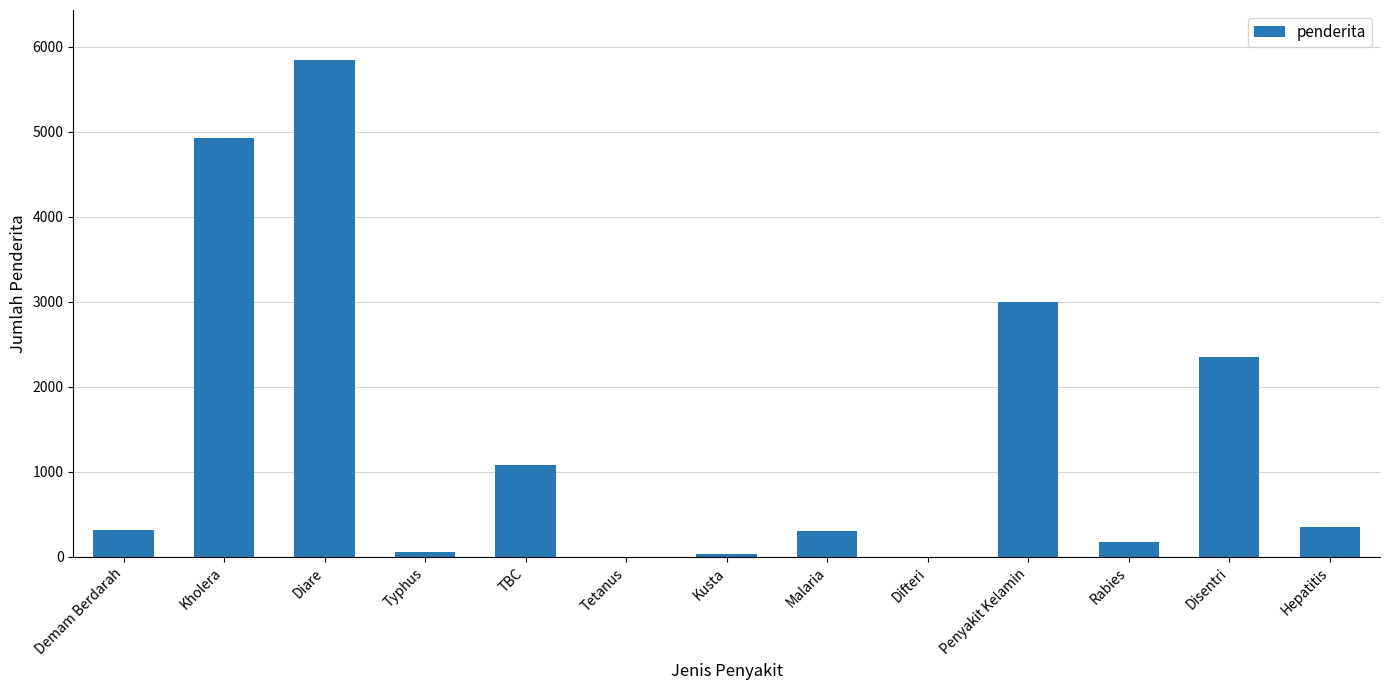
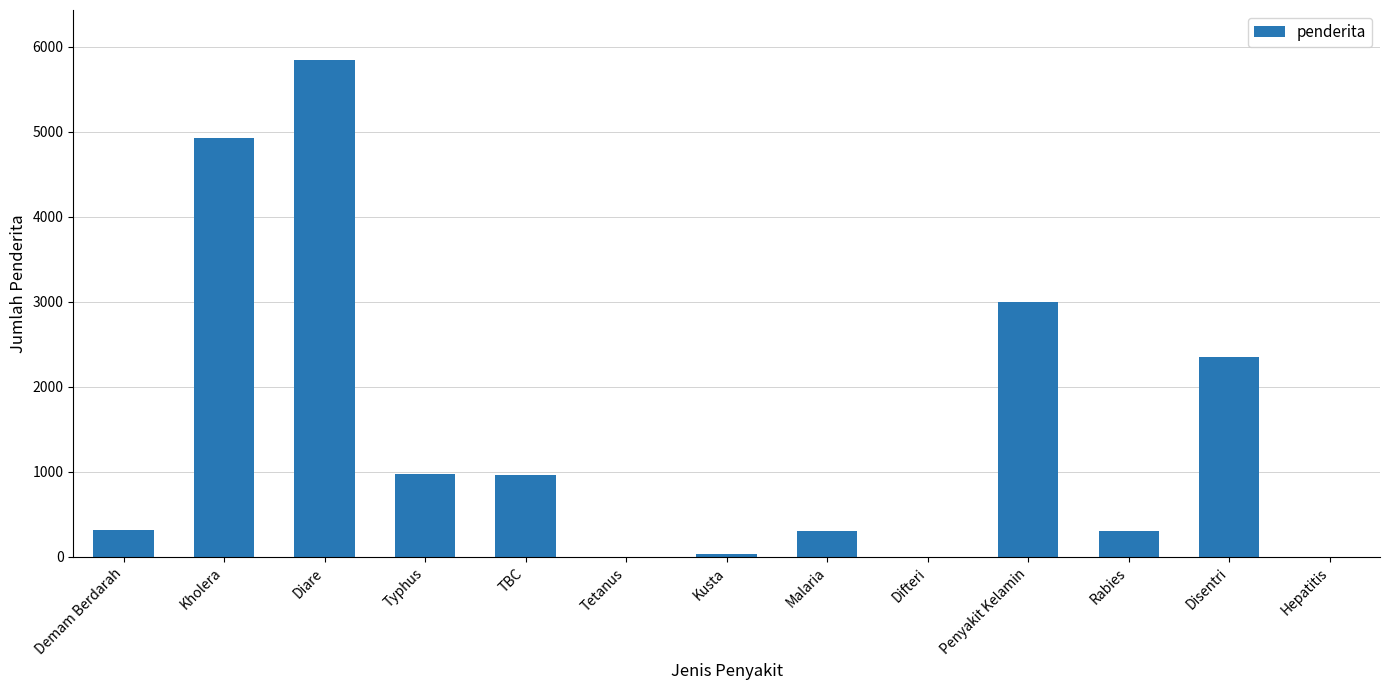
Typhus: 100 -> 1000
TBC: 1100 -> 1000
Rabies: 200 -> 300
Hepatitis: 400 -> 0
